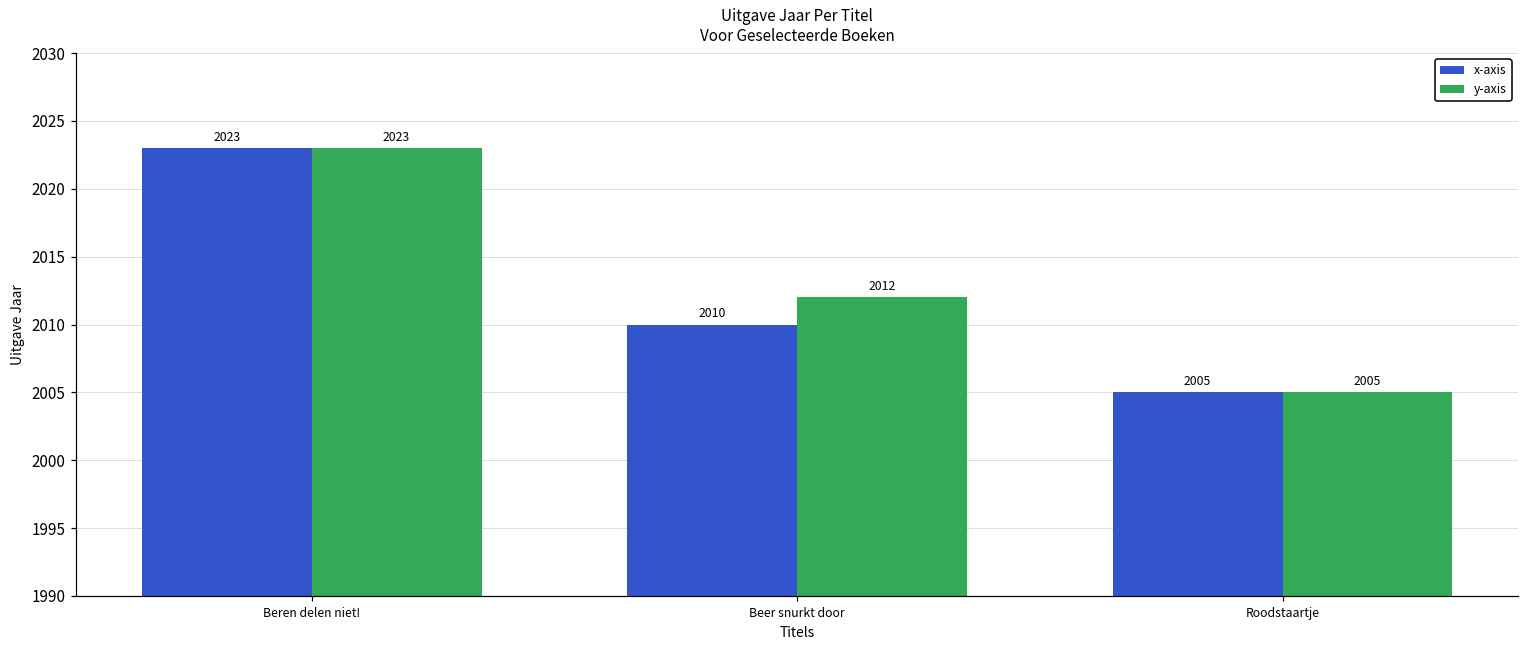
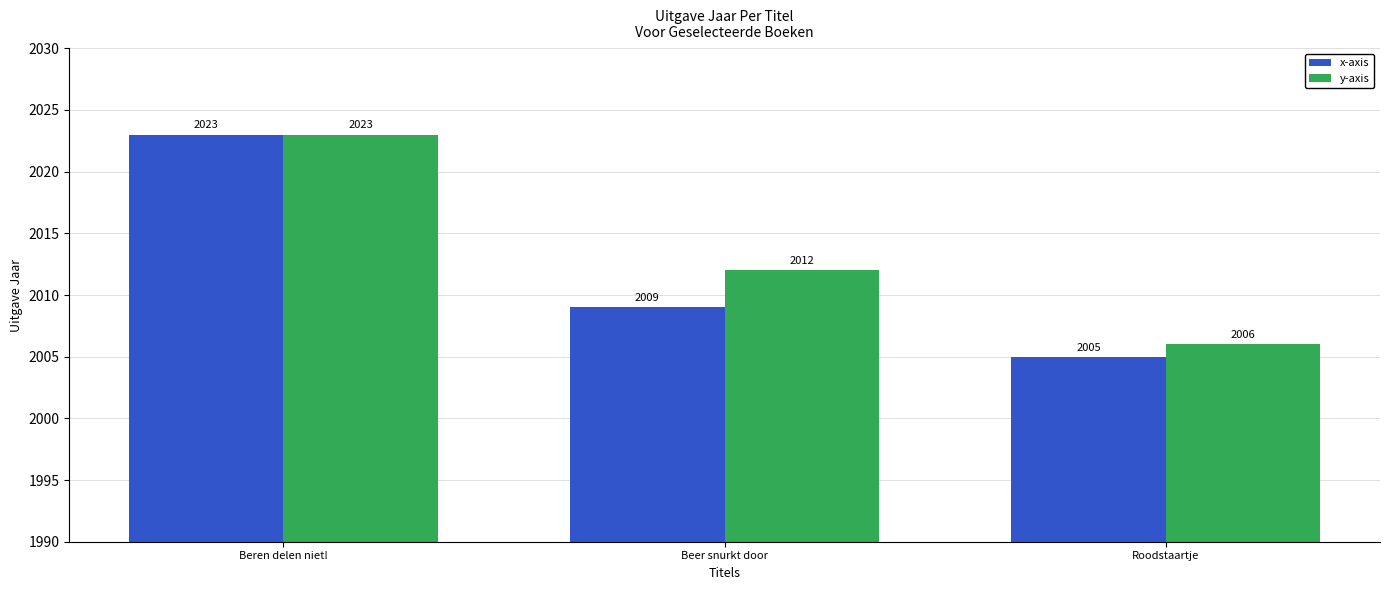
x-axis, Beer snurkt door: 2010 -> 2009
y-axis, Roodstaartje: 2005 -> 2006
